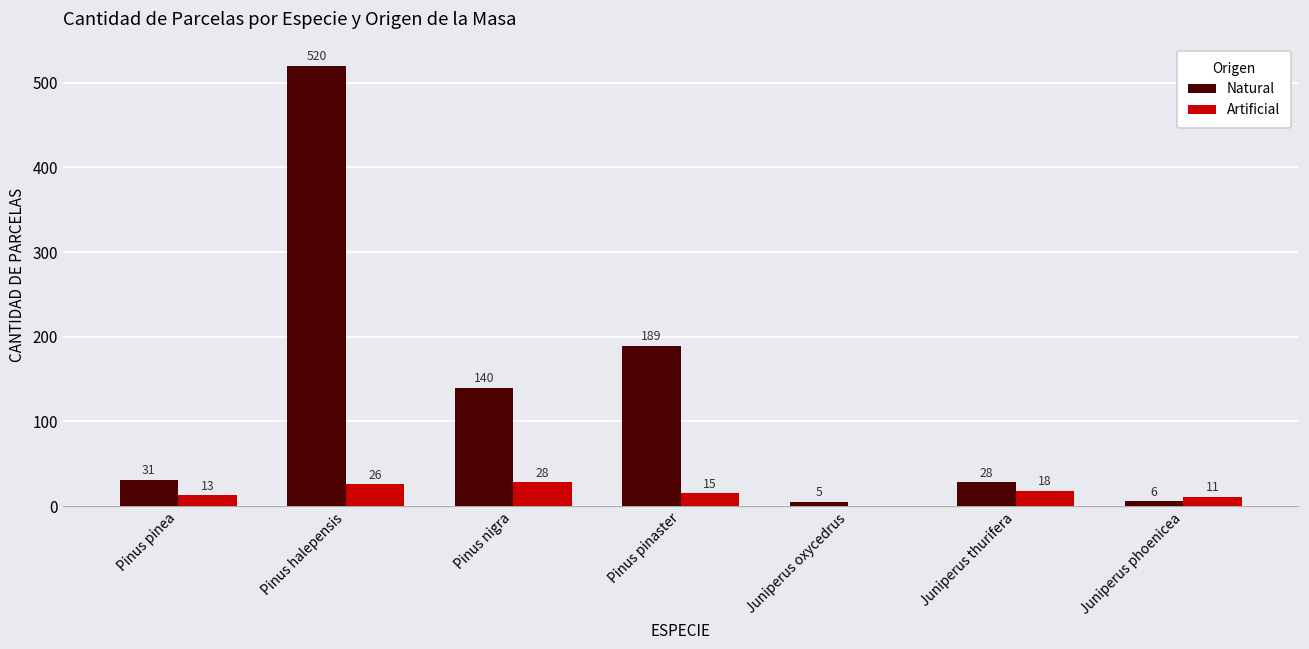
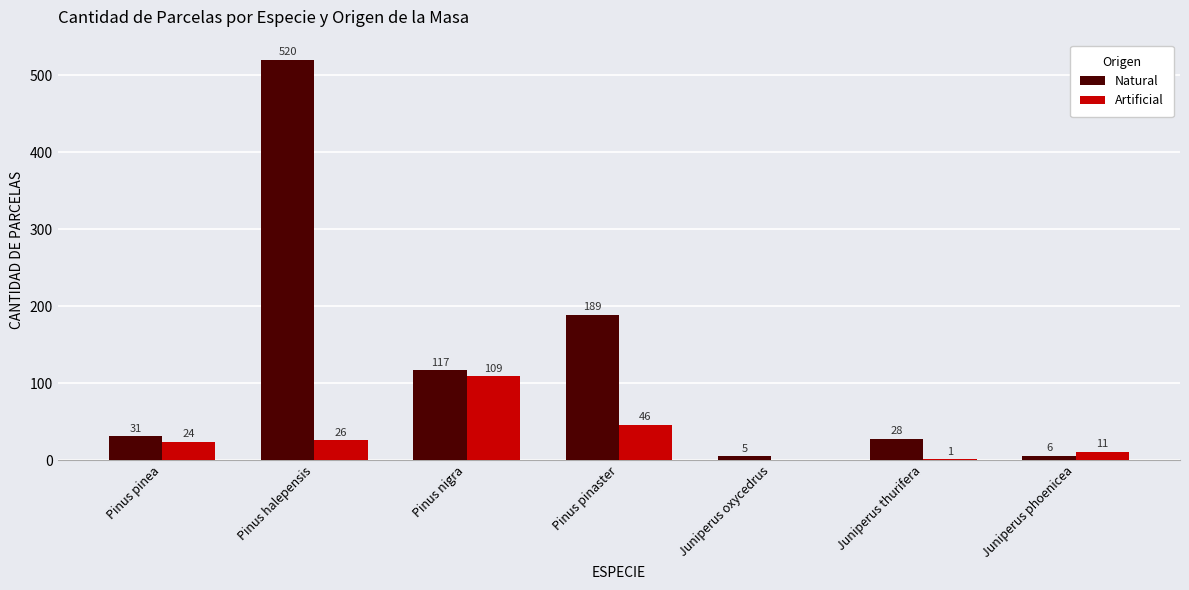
Artificial, Pinus pinea: 13 -> 24
Natural, Pinus nigra: 140 -> 117
Artificial, Pinus nigra: 28 -> 109
Artificial, Pinus pinaster: 15 -> 46
Artificial, Juniperus thurifera: 18 -> 1
